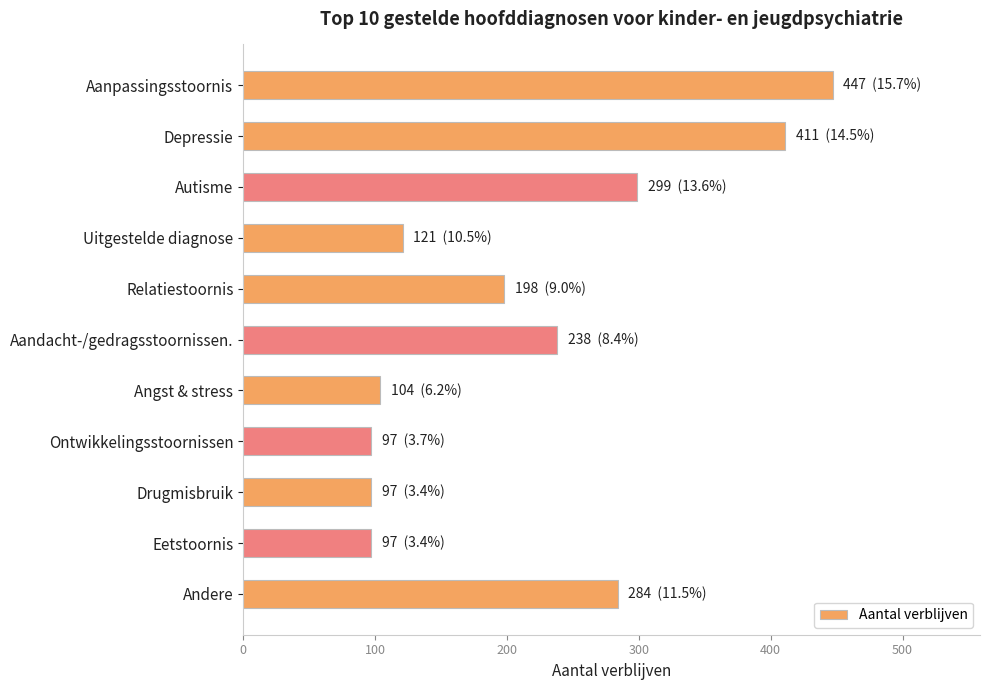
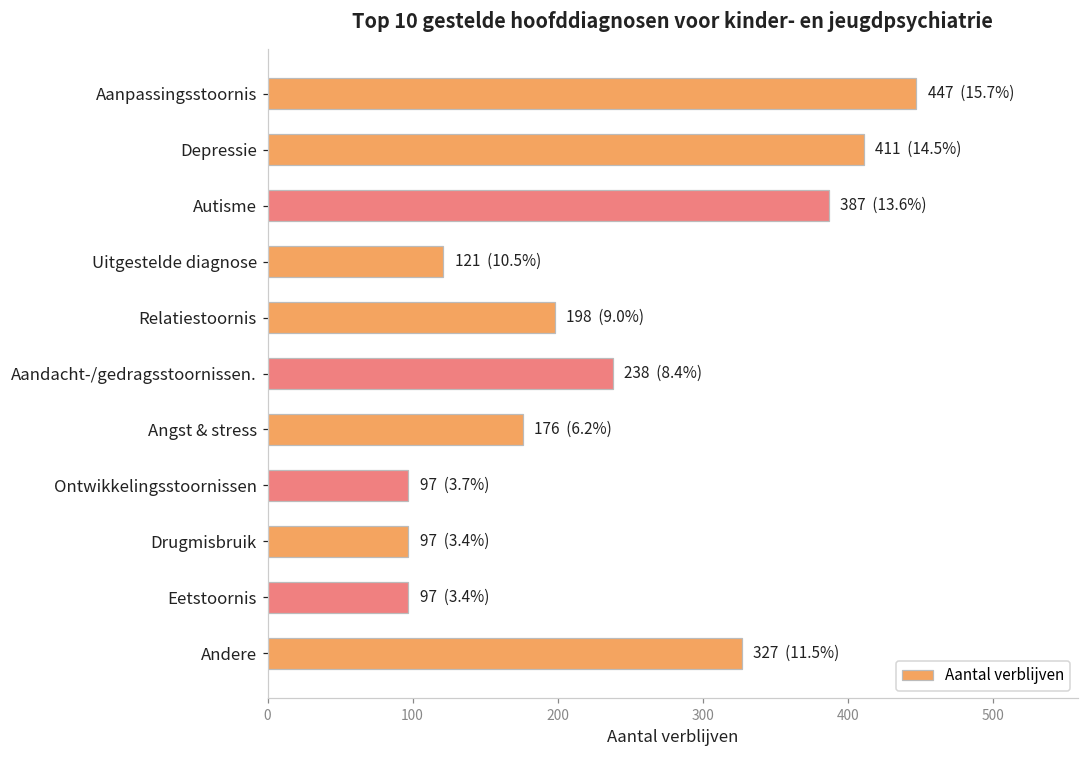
Autisme: 299 -> 387
Angst & stress: 104 -> 176
Andere: 284 -> 327
